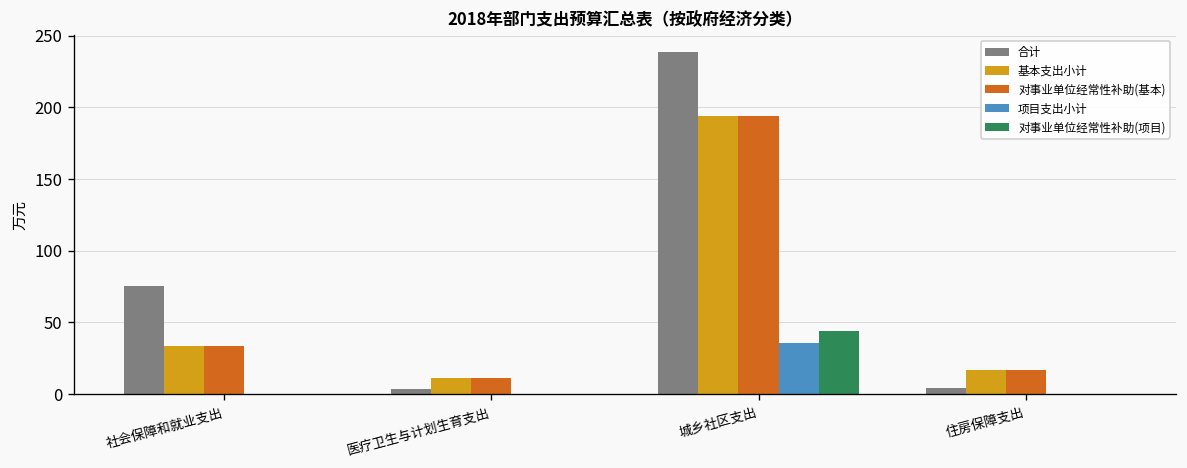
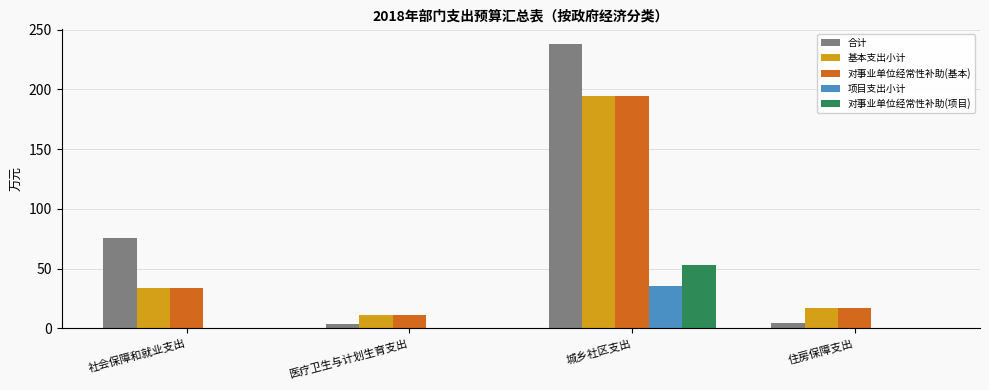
对事业单位经常性补助(项目), 城乡社区支出: 44 -> 53
